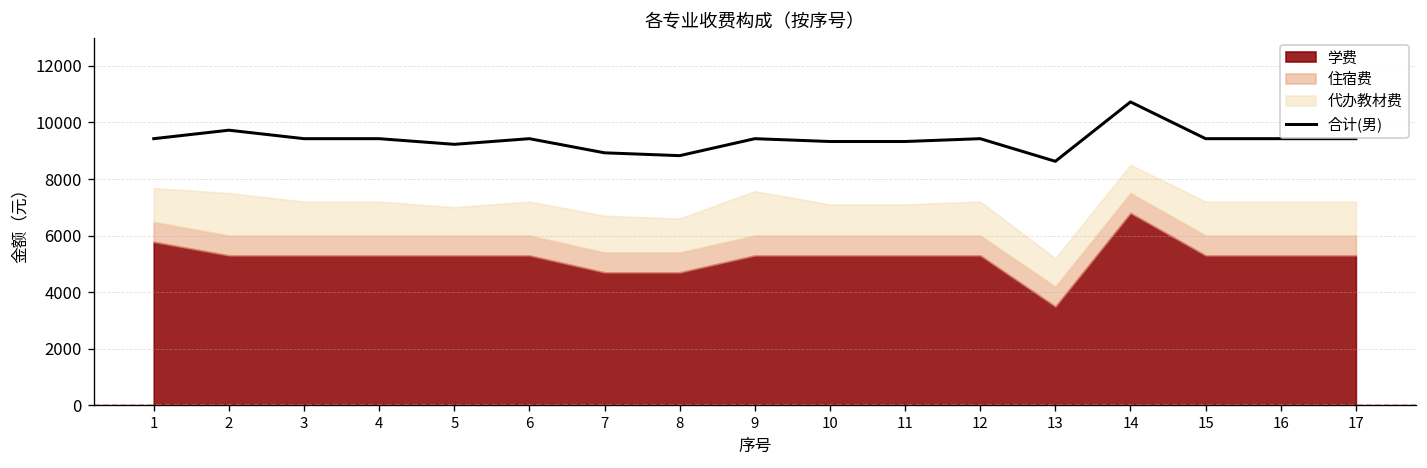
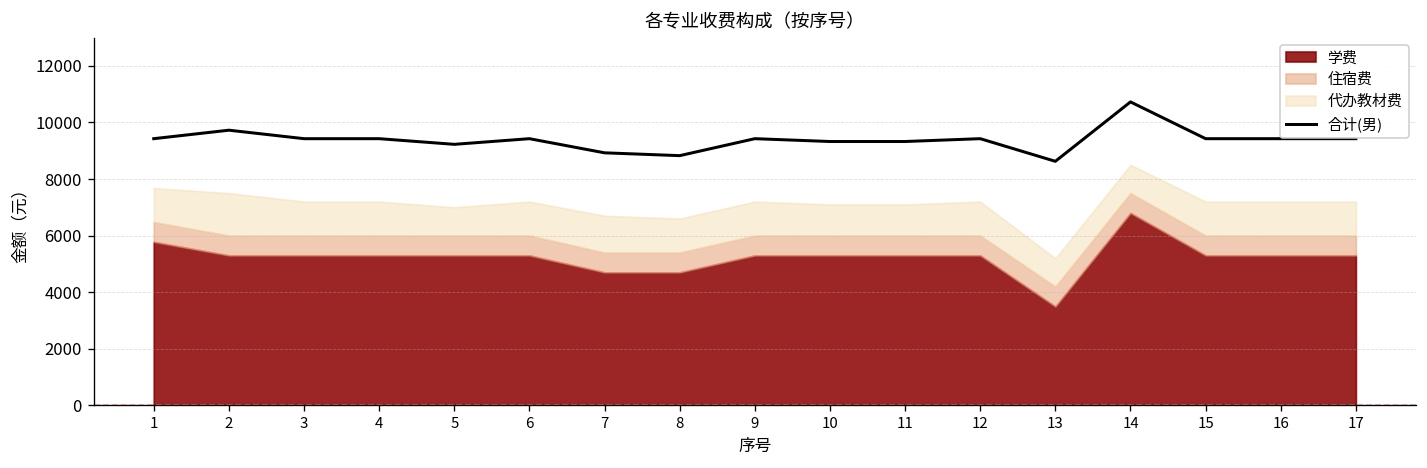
代办教材费, 9: 1600 -> 1200
